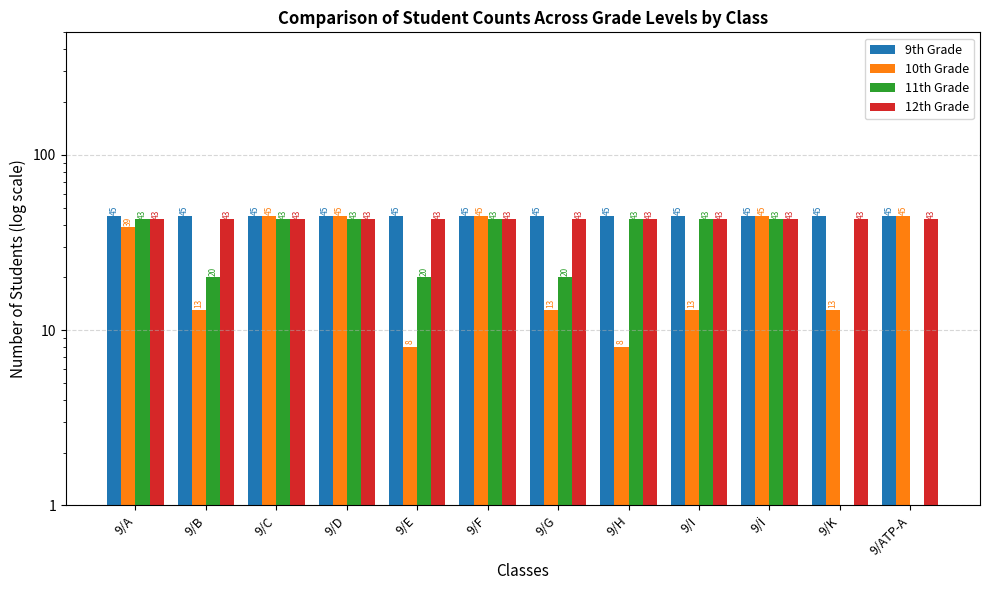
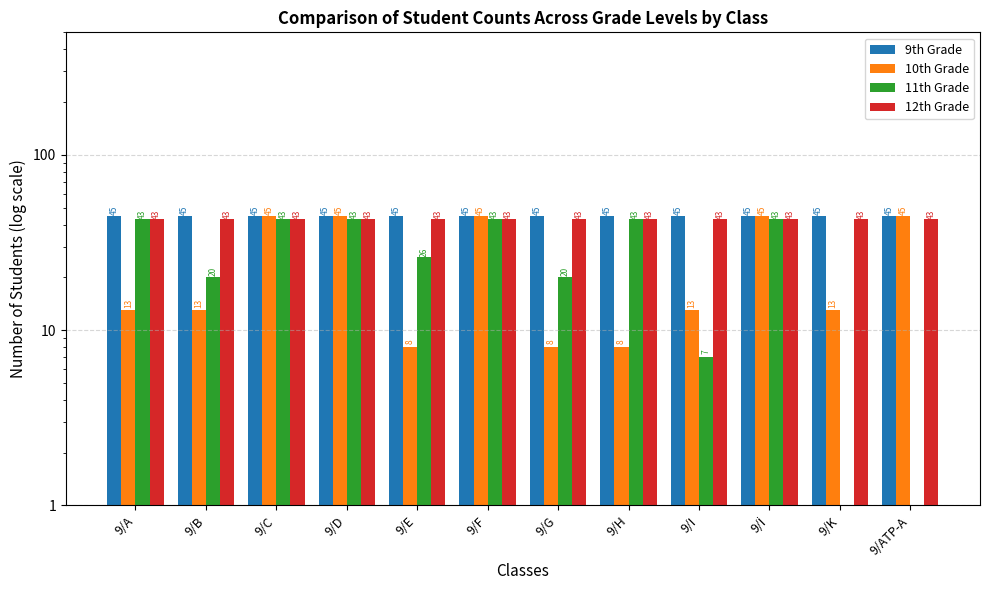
10th Grade, 9/A: 39 -> 13
11th Grade, 9/E: 20 -> 26
10th Grade, 9/G: 13 -> 8
11th Grade, 9/I: 43 -> 7
